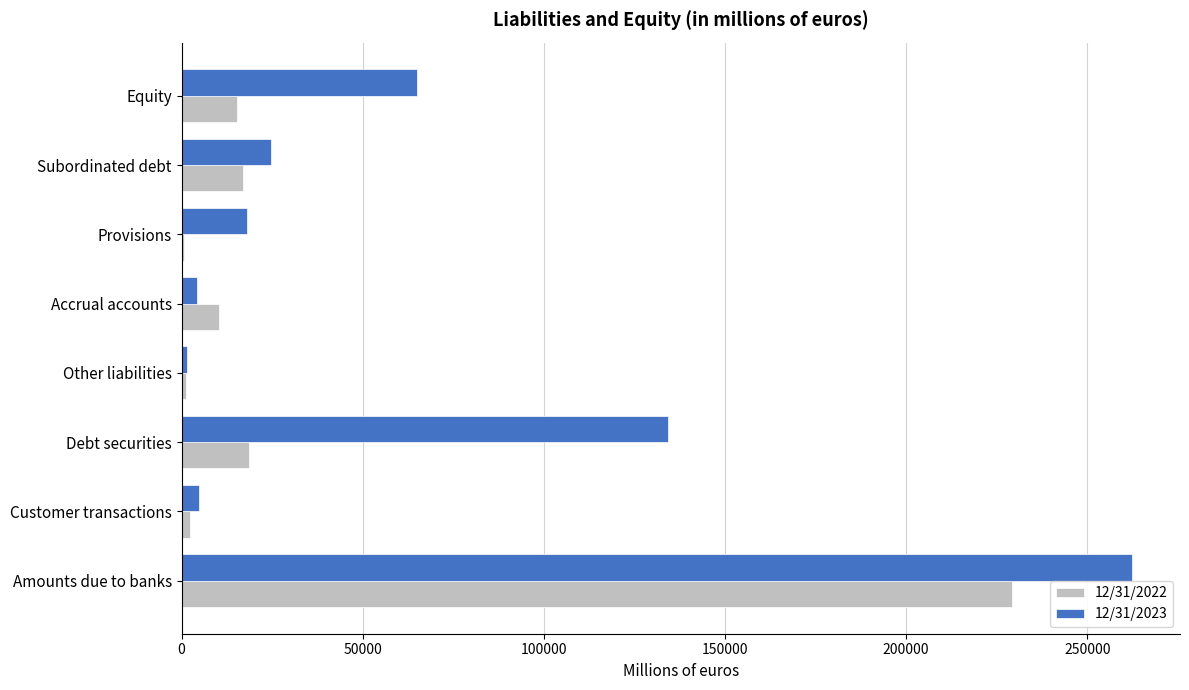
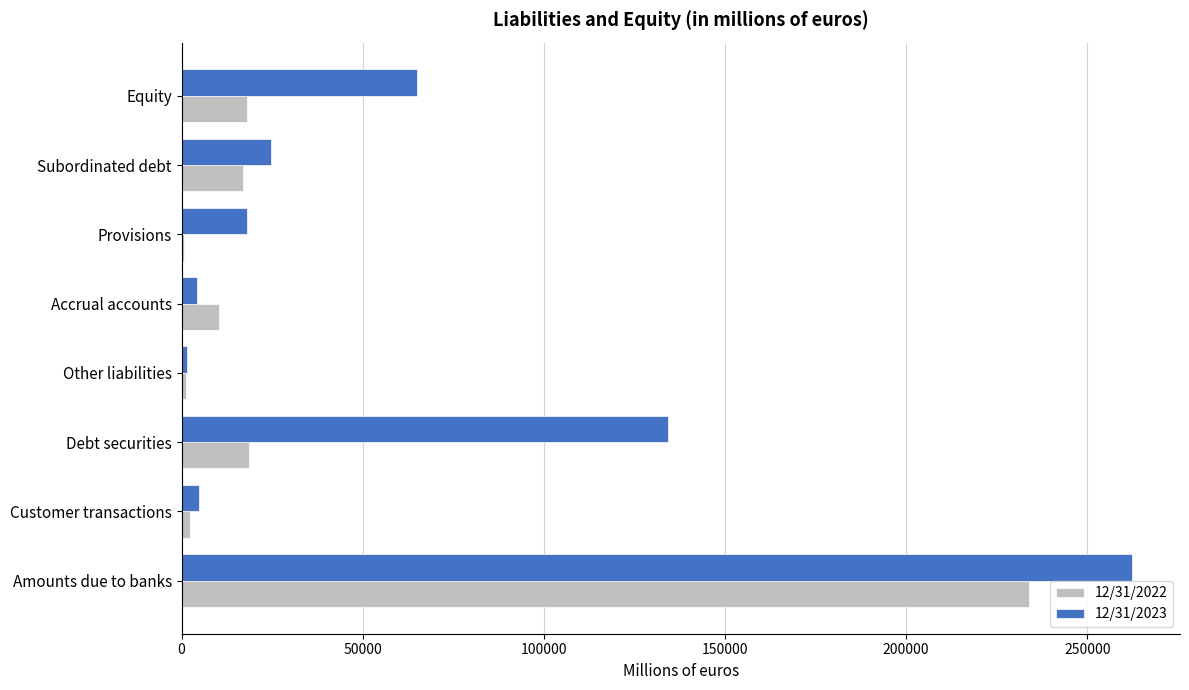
12/31/2022, Equity: 15000 -> 18000
12/31/2022, Amounts due to banks: 229000 -> 234000
